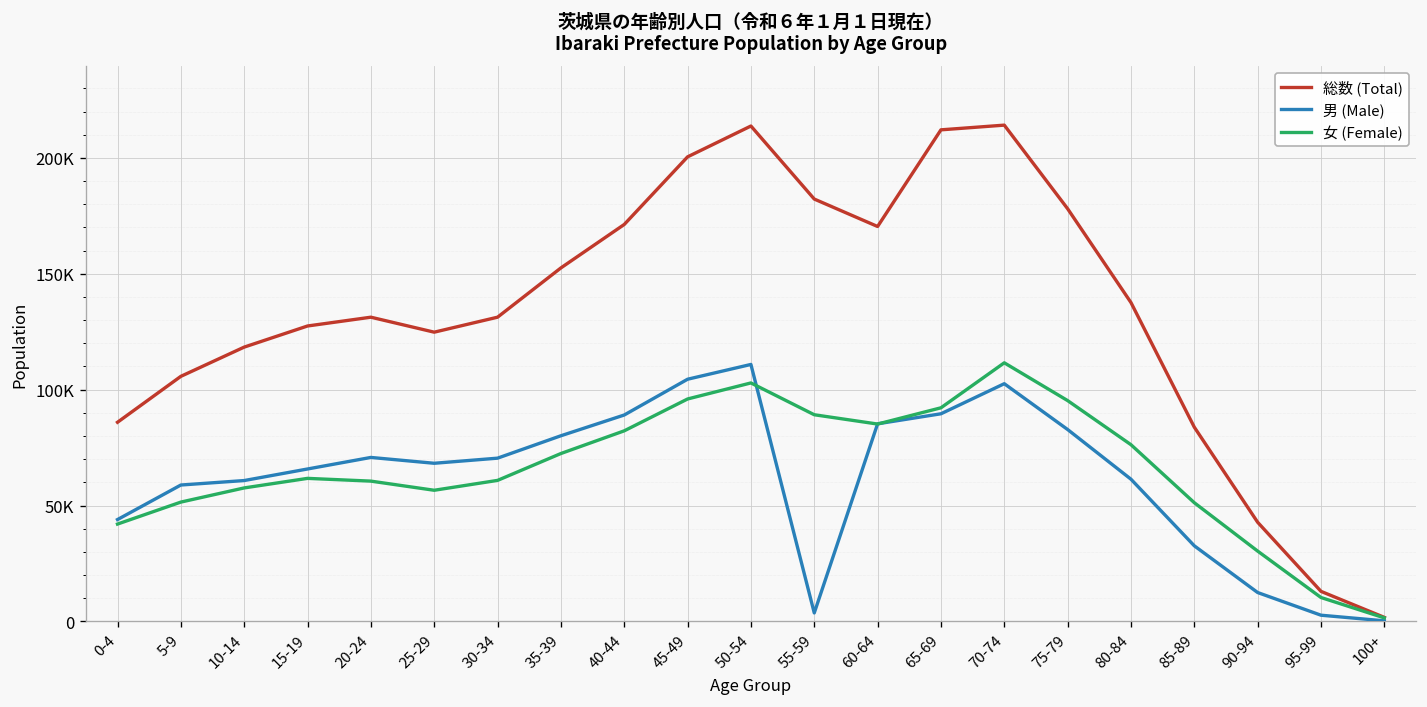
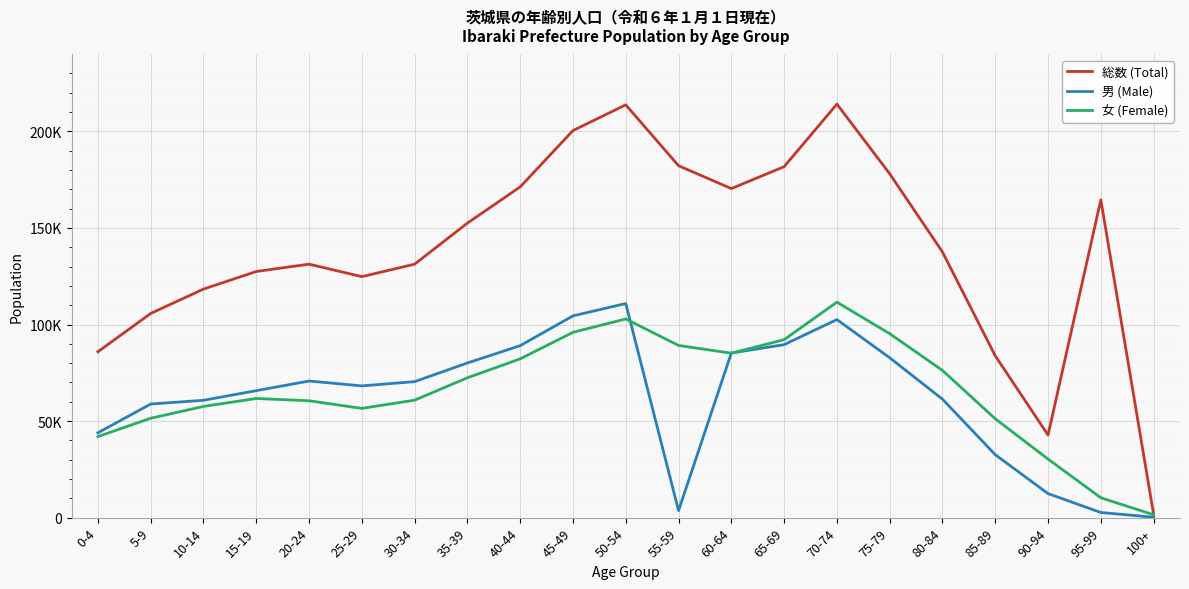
総数 (Total), 65-69: 212000 -> 182000
総数 (Total), 95-99: 13000 -> 165000
